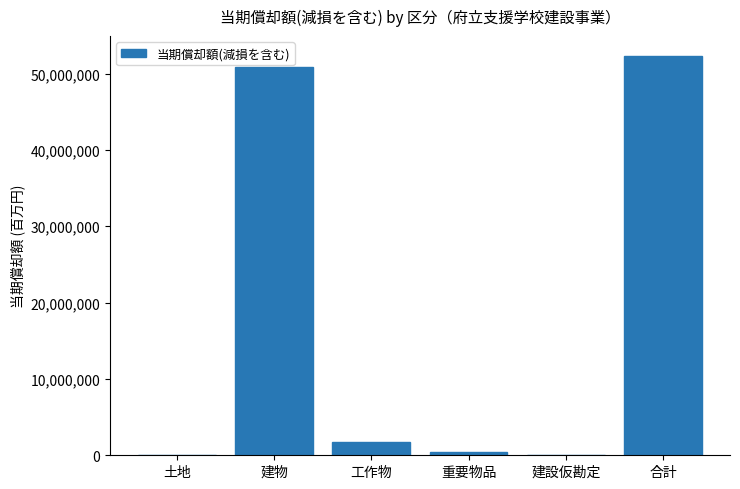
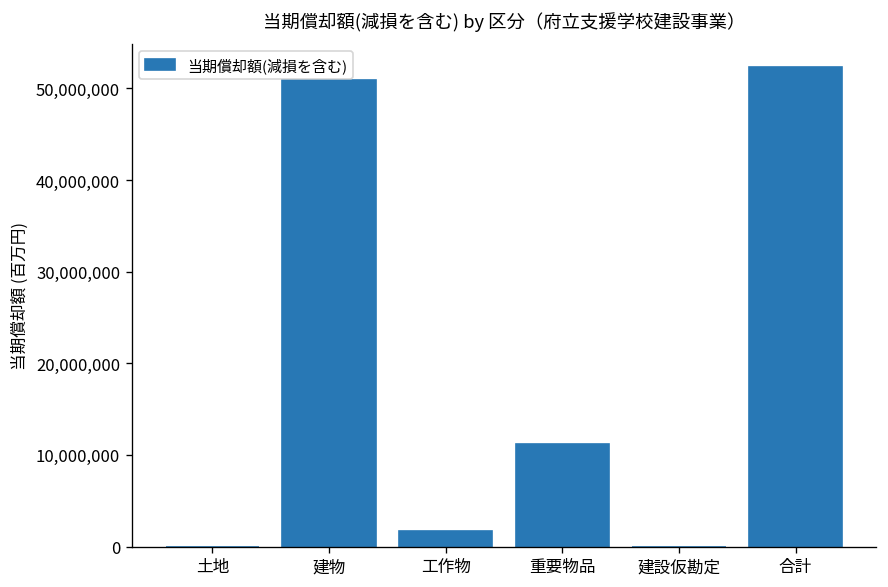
重要物品: 0 -> 11,000,000
